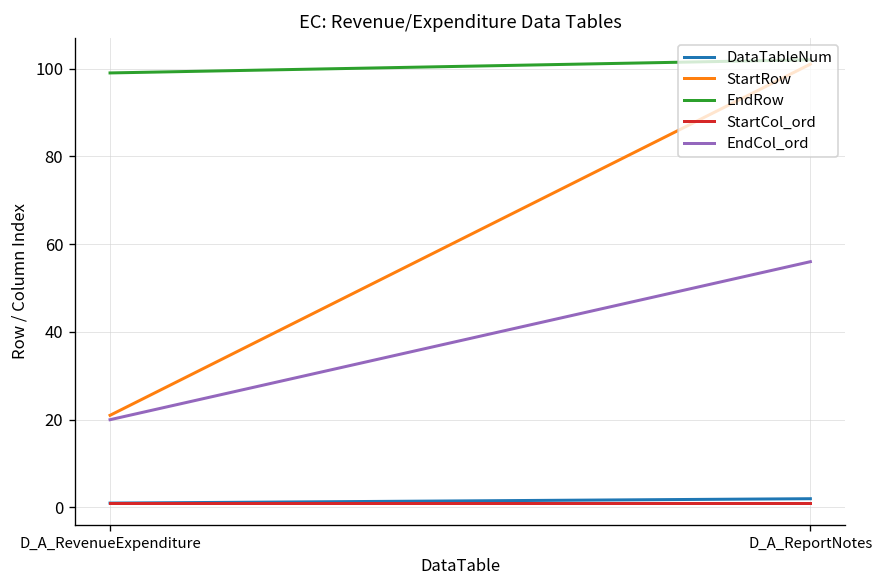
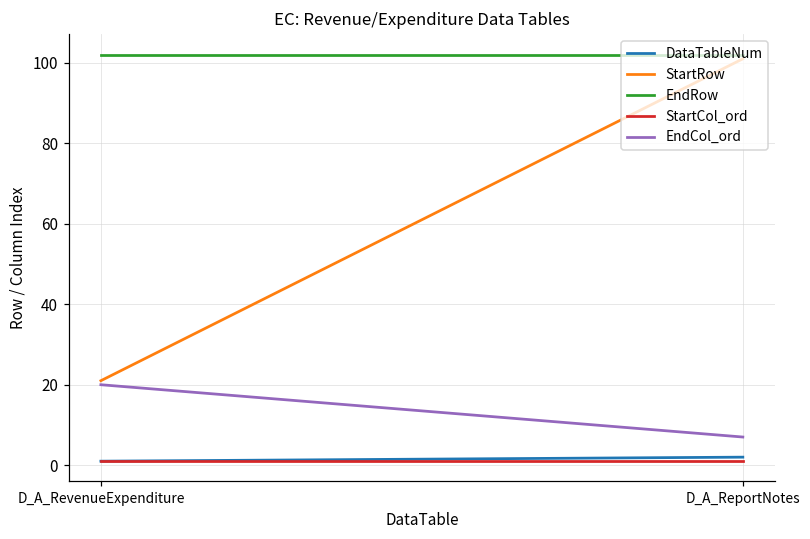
EndRow, D_A_RevenueExpenditure: 99 -> 102
EndCol_ord, D_A_ReportNotes: 56 -> 7
